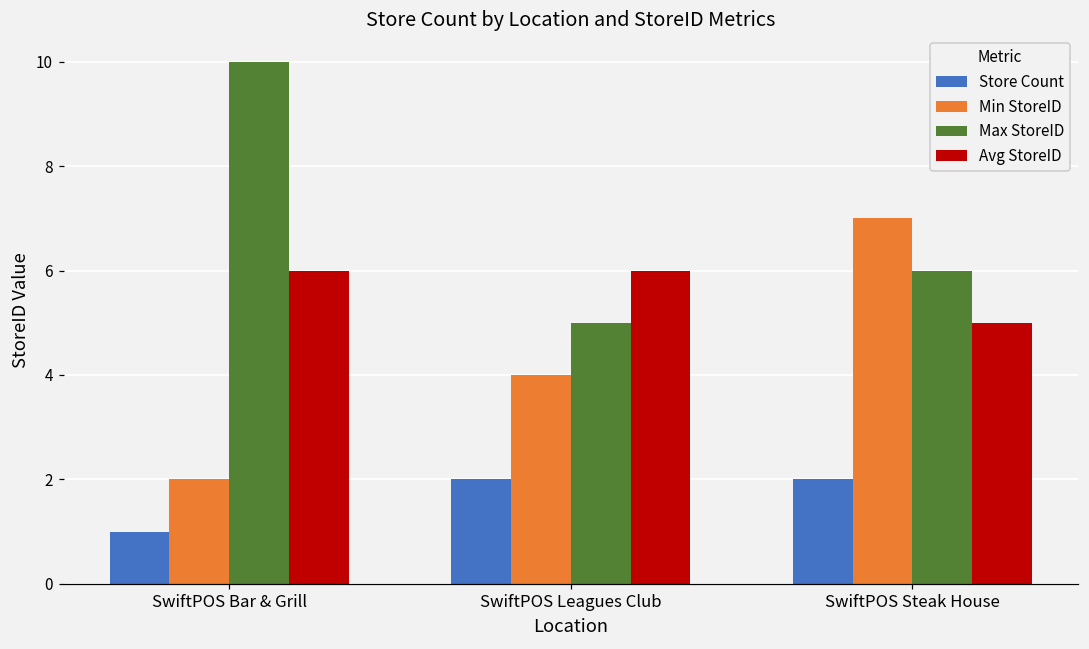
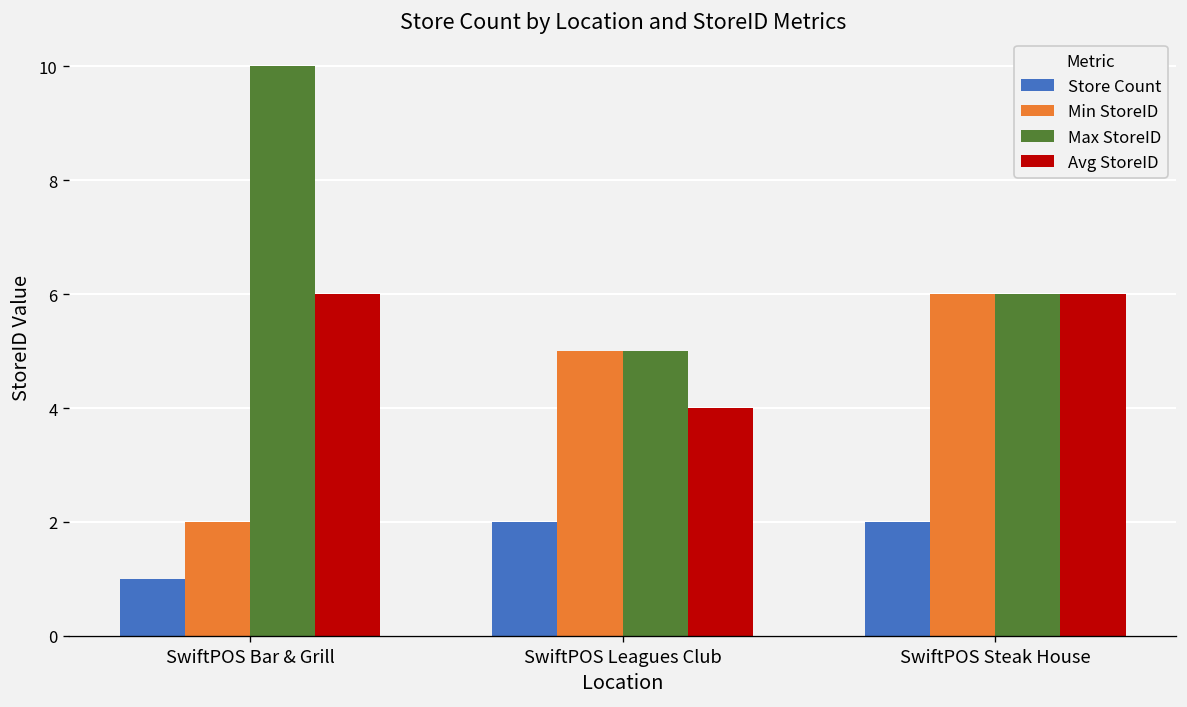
Min StoreID, SwiftPOS Leagues Club: 4 -> 5
Avg StoreID, SwiftPOS Leagues Club: 6 -> 4
Min StoreID, SwiftPOS Steak House: 7 -> 6
Avg StoreID, SwiftPOS Steak House: 5 -> 6
